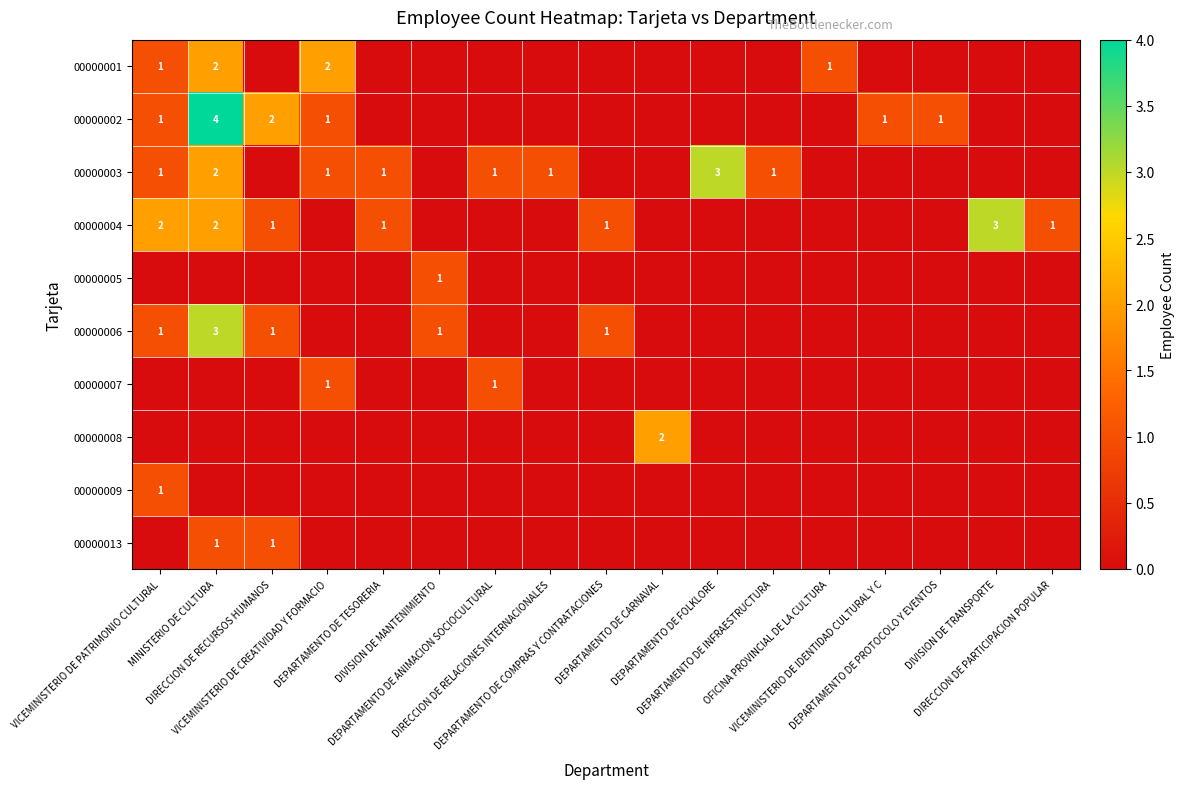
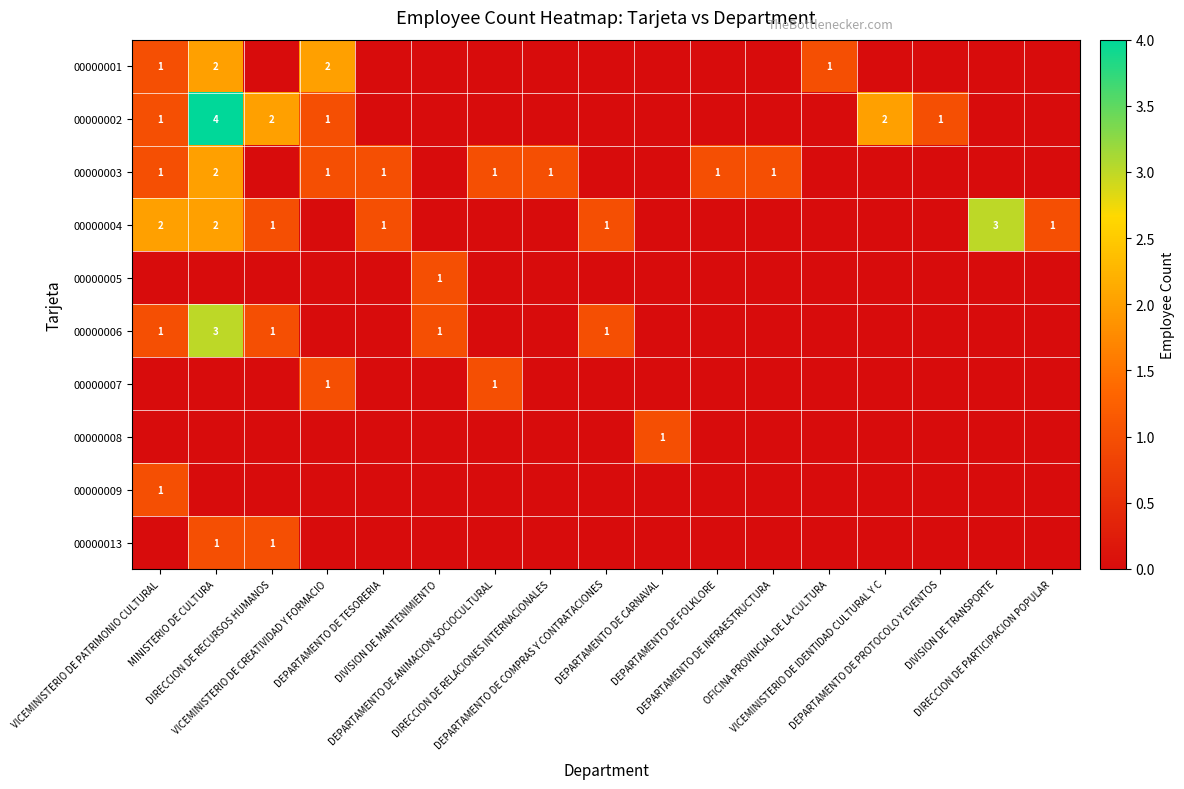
00000002, VICEMINISTERIO DE IDENTIDAD CULTURAL Y C: 1 -> 2
00000003, DEPARTAMENTO DE FOLKLORE: 3 -> 1
00000008, DEPARTAMENTO DE CARNAVAL: 2 -> 1
